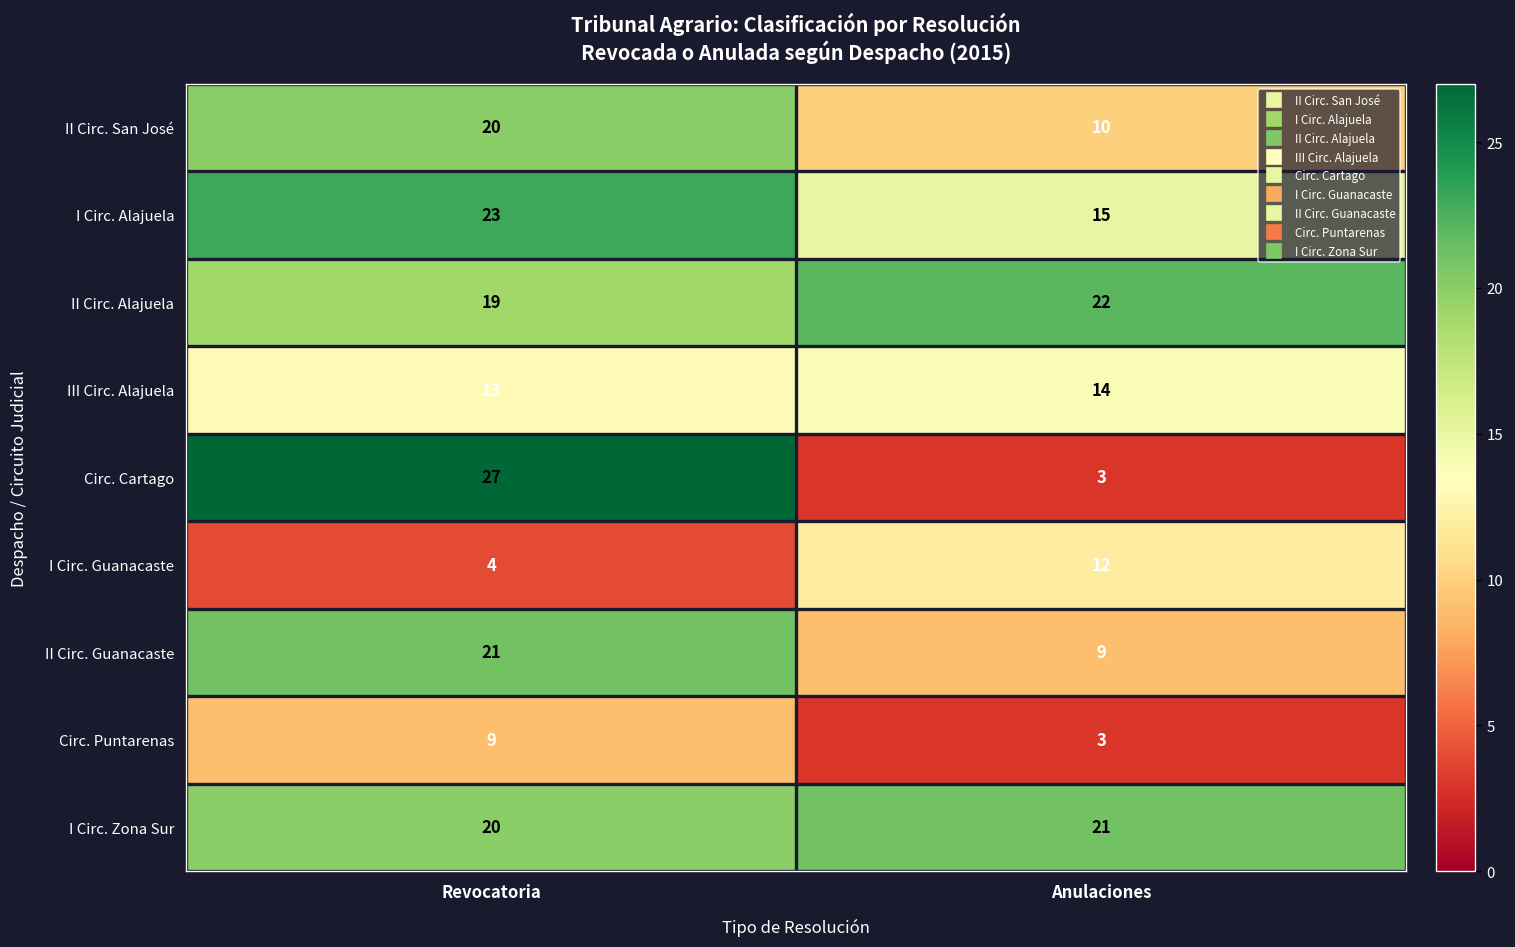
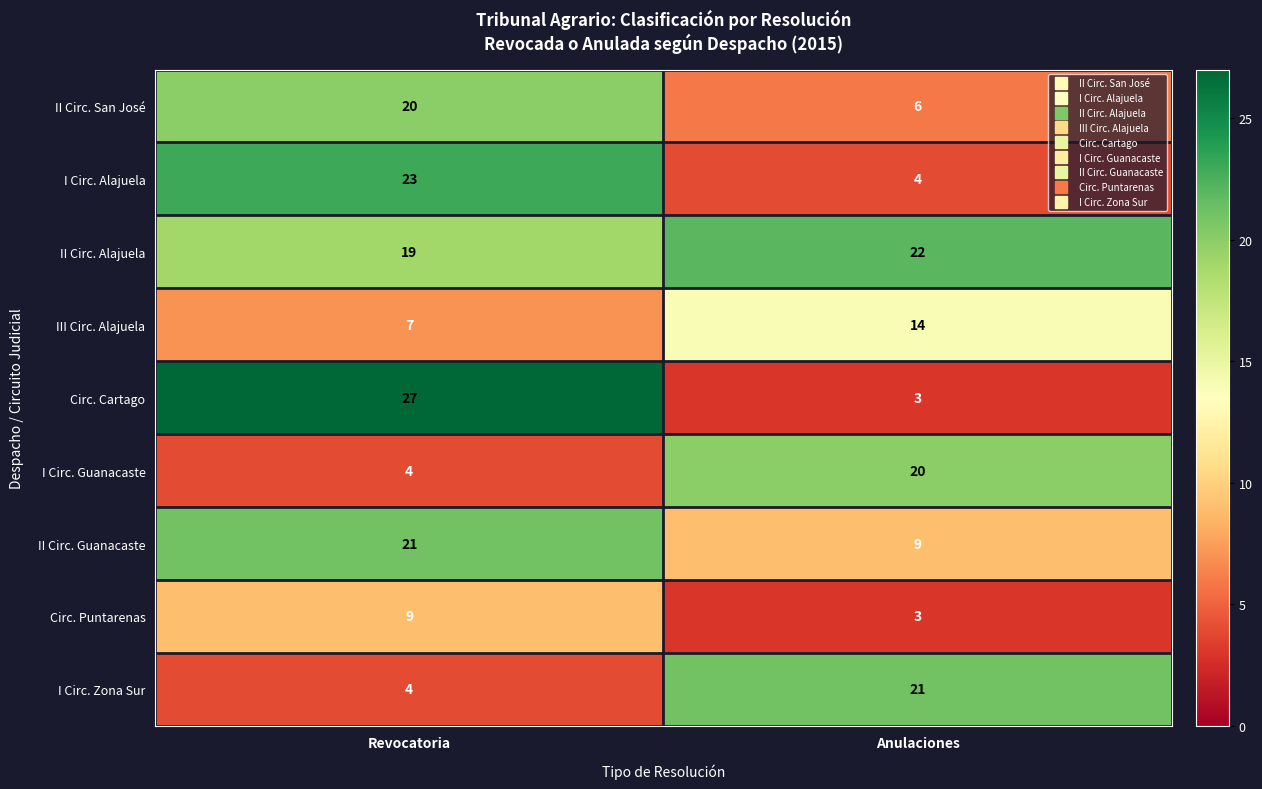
II Circ. San José, Anulaciones: 10 -> 6
I Circ. Alajuela, Anulaciones: 15 -> 4
III Circ. Alajuela, Revocatoria: 13 -> 7
I Circ. Guanacaste, Anulaciones: 12 -> 20
I Circ. Zona Sur, Revocatoria: 20 -> 4
